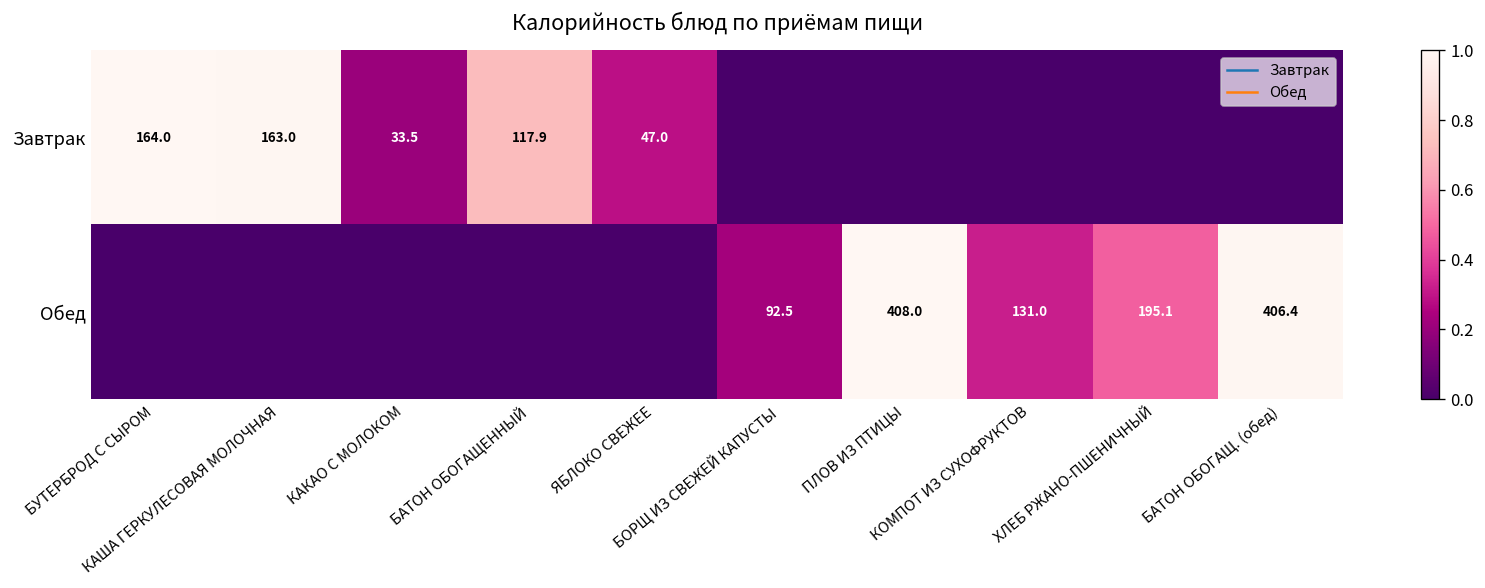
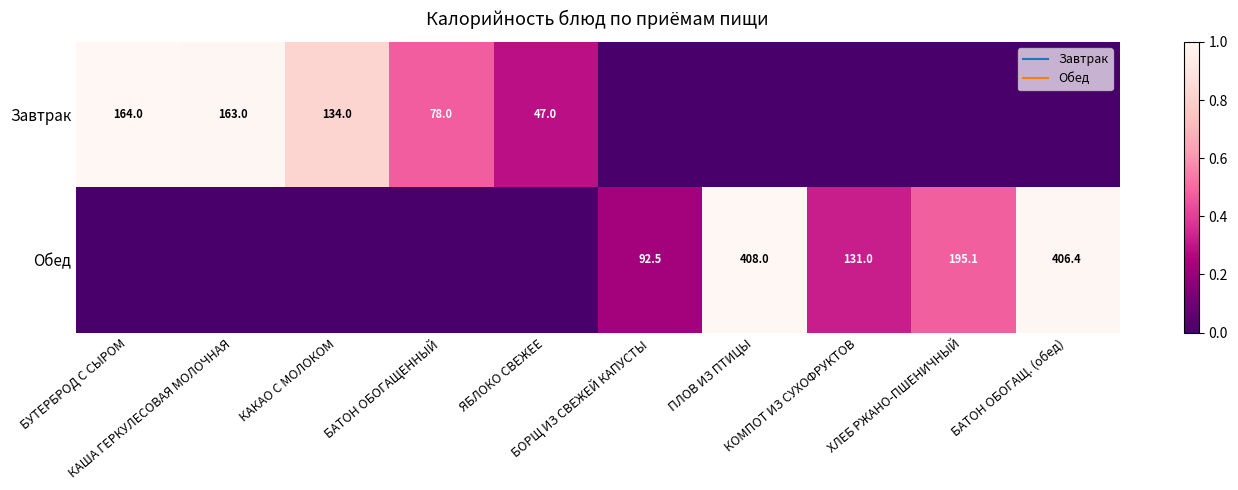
Завтрак, КАКАО С МОЛОКОМ: 33.5 -> 134.0
Завтрак, БАТОН ОБОГАЩЕННЫЙ: 117.9 -> 78.0
